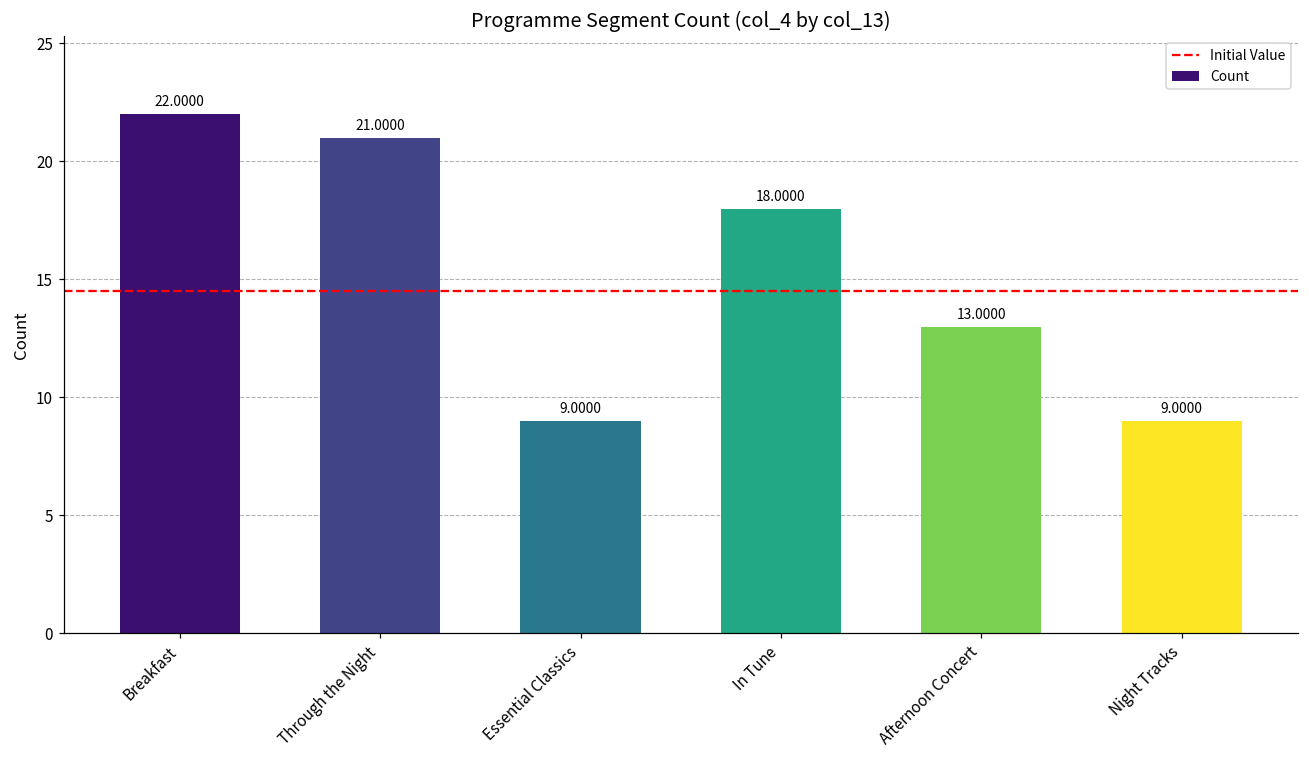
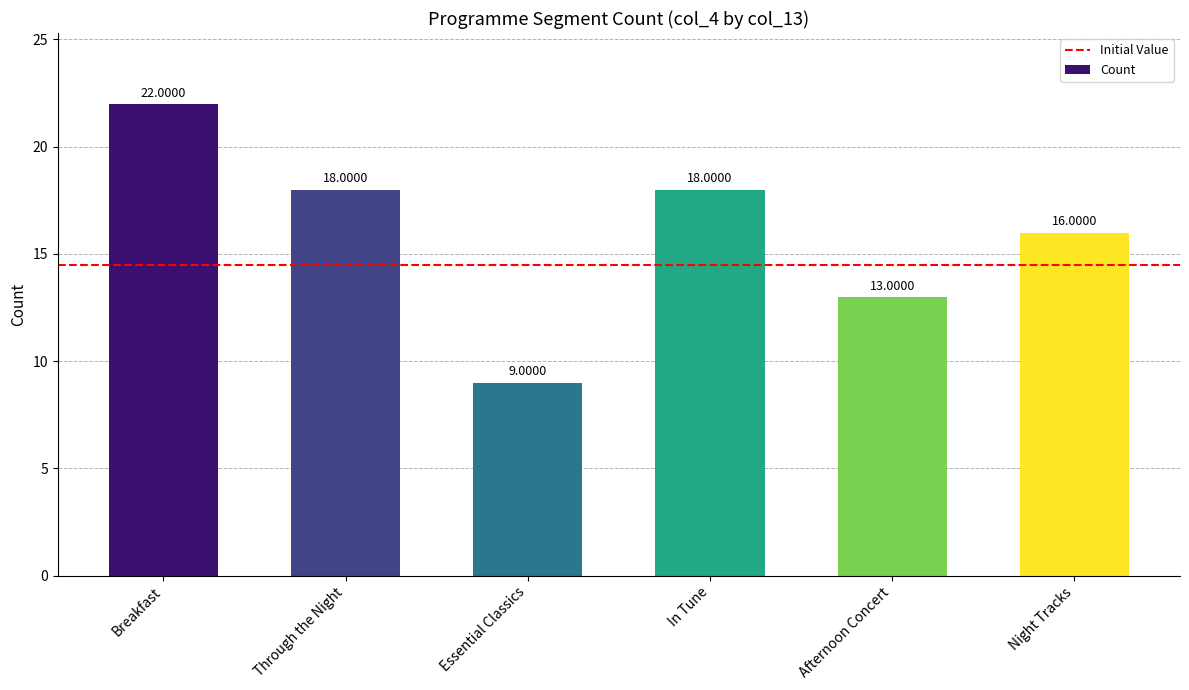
Through the Night: 21.0000 -> 18.0000
Night Tracks: 9.0000 -> 16.0000
